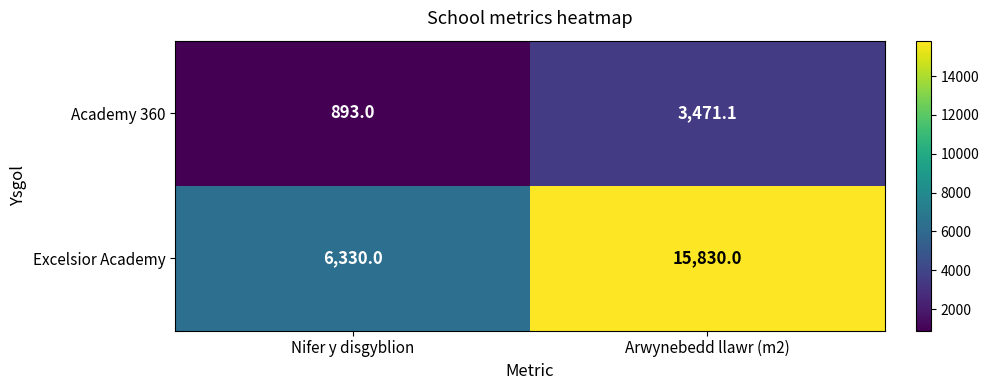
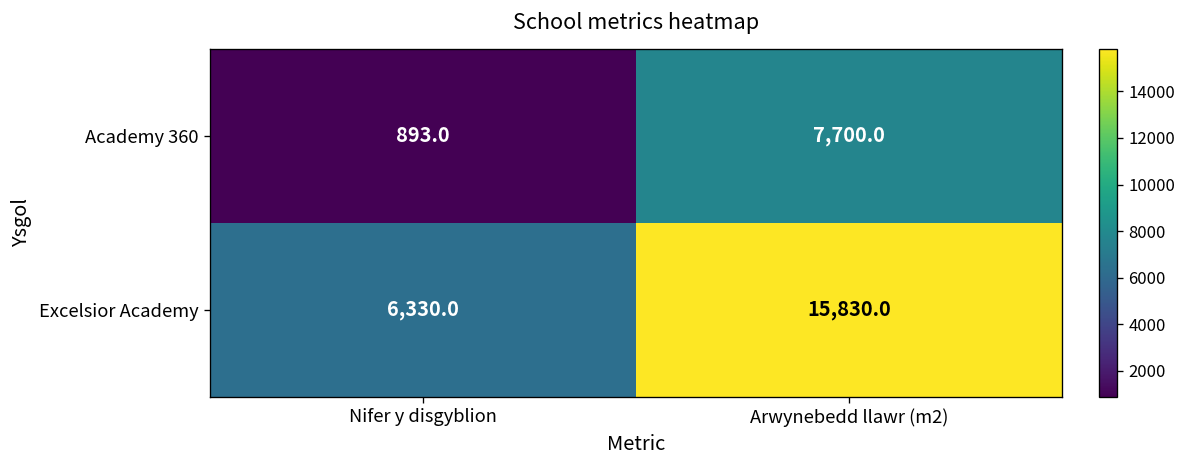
Academy 360, Arwynebedd llawr (m2): 3,471.1 -> 7,700.0
